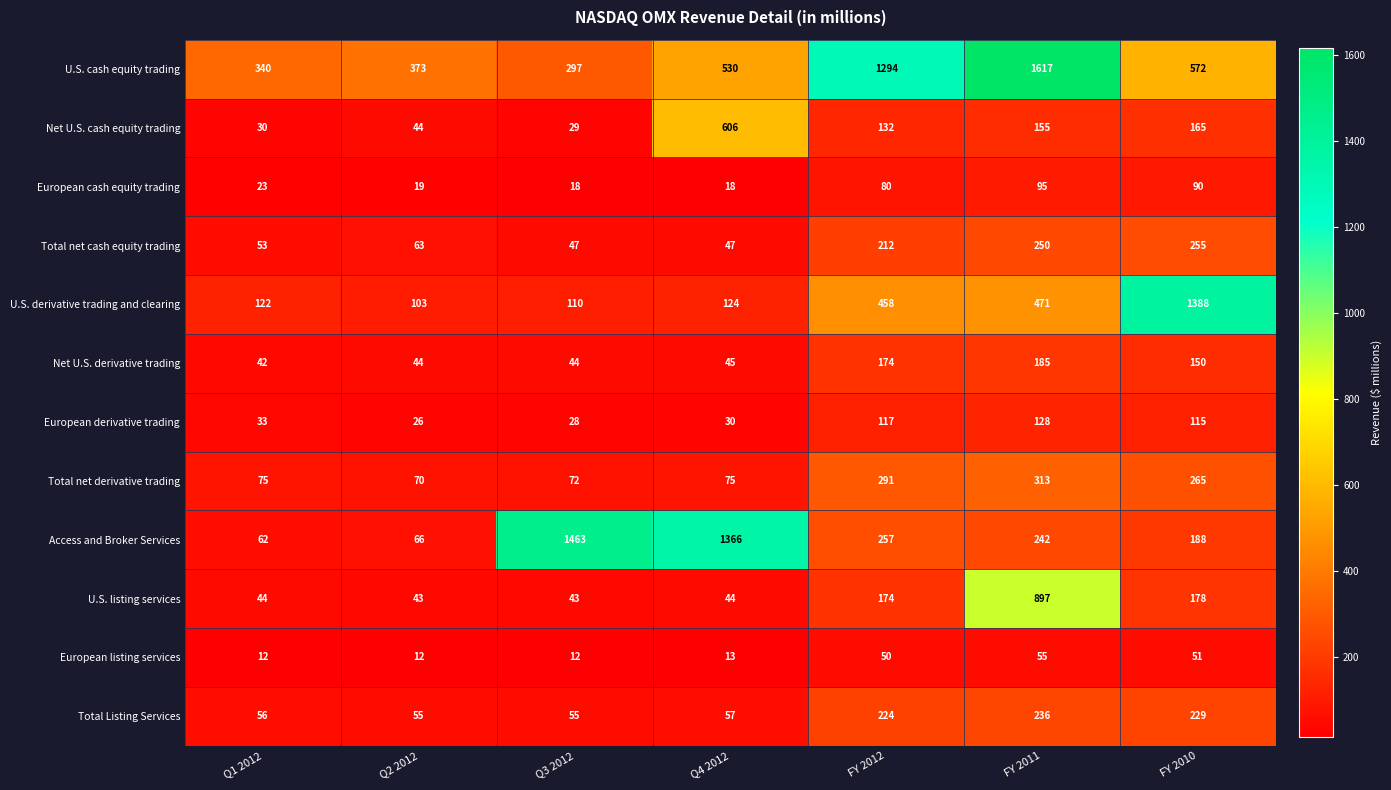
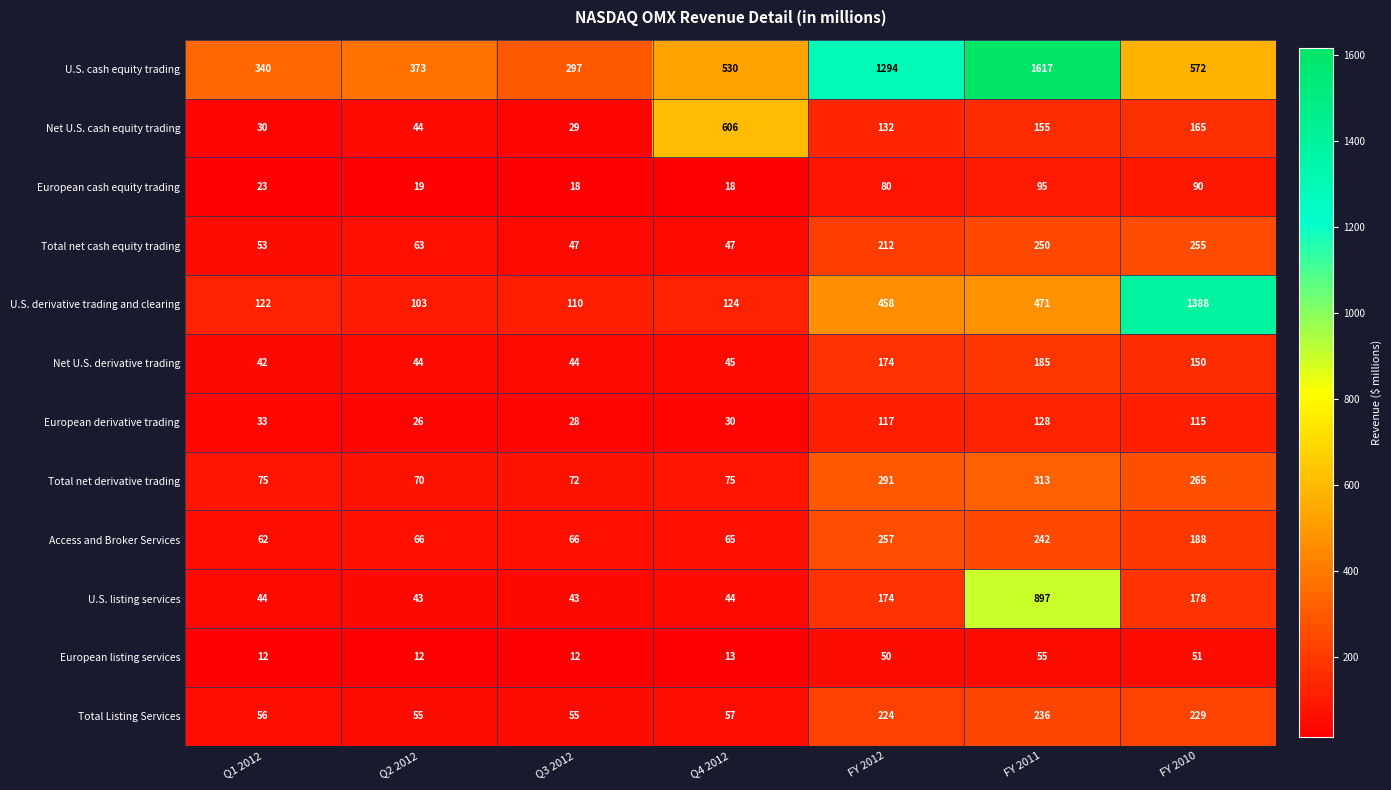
Access and Broker Services, Q3 2012: 1463 -> 66
Access and Broker Services, Q4 2012: 1366 -> 65
